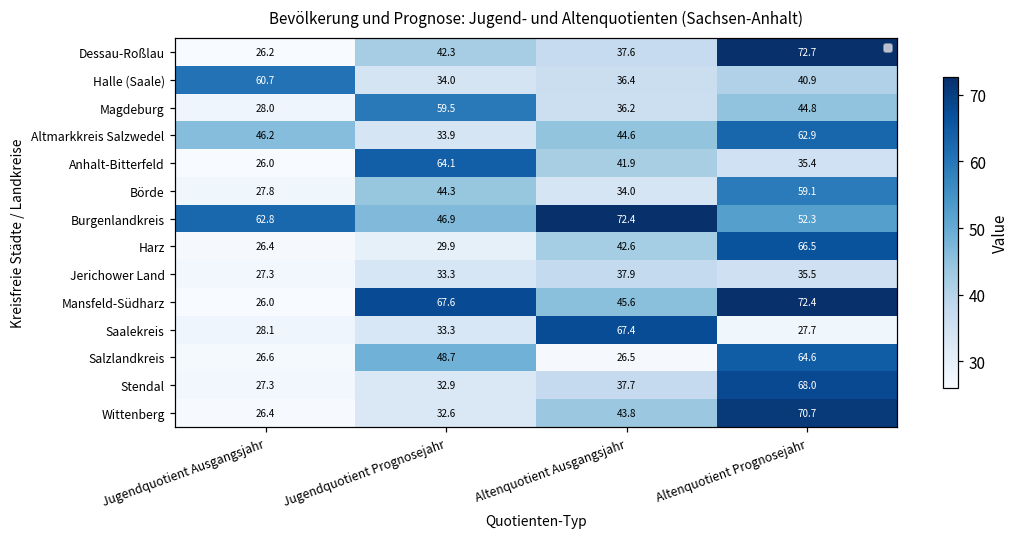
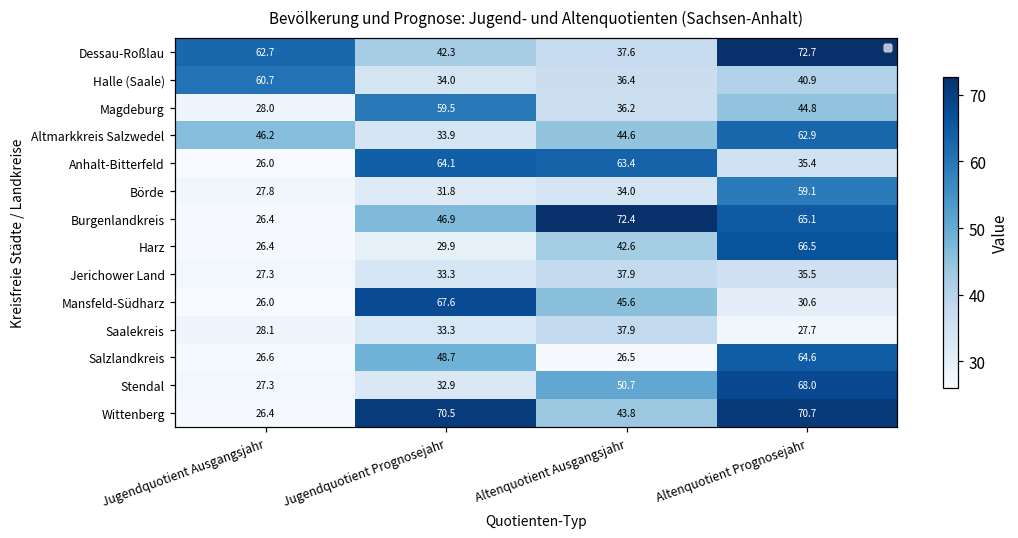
Dessau-Roßlau, Jugendquotient Ausgangsjahr: 26.2 -> 62.7
Anhalt-Bitterfeld, Altenquotient Ausgangsjahr: 41.9 -> 63.4
Börde, Jugendquotient Prognosejahr: 44.3 -> 31.8
Burgenlandkreis, Jugendquotient Ausgangsjahr: 62.8 -> 26.4
Burgenlandkreis, Altenquotient Prognosejahr: 52.3 -> 65.1
Mansfeld-Südharz, Altenquotient Prognosejahr: 72.4 -> 30.6
Saalekreis, Altenquotient Ausgangsjahr: 67.4 -> 37.9
Stendal, Altenquotient Ausgangsjahr: 37.7 -> 50.7
Wittenberg, Jugendquotient Prognosejahr: 32.6 -> 70.5
